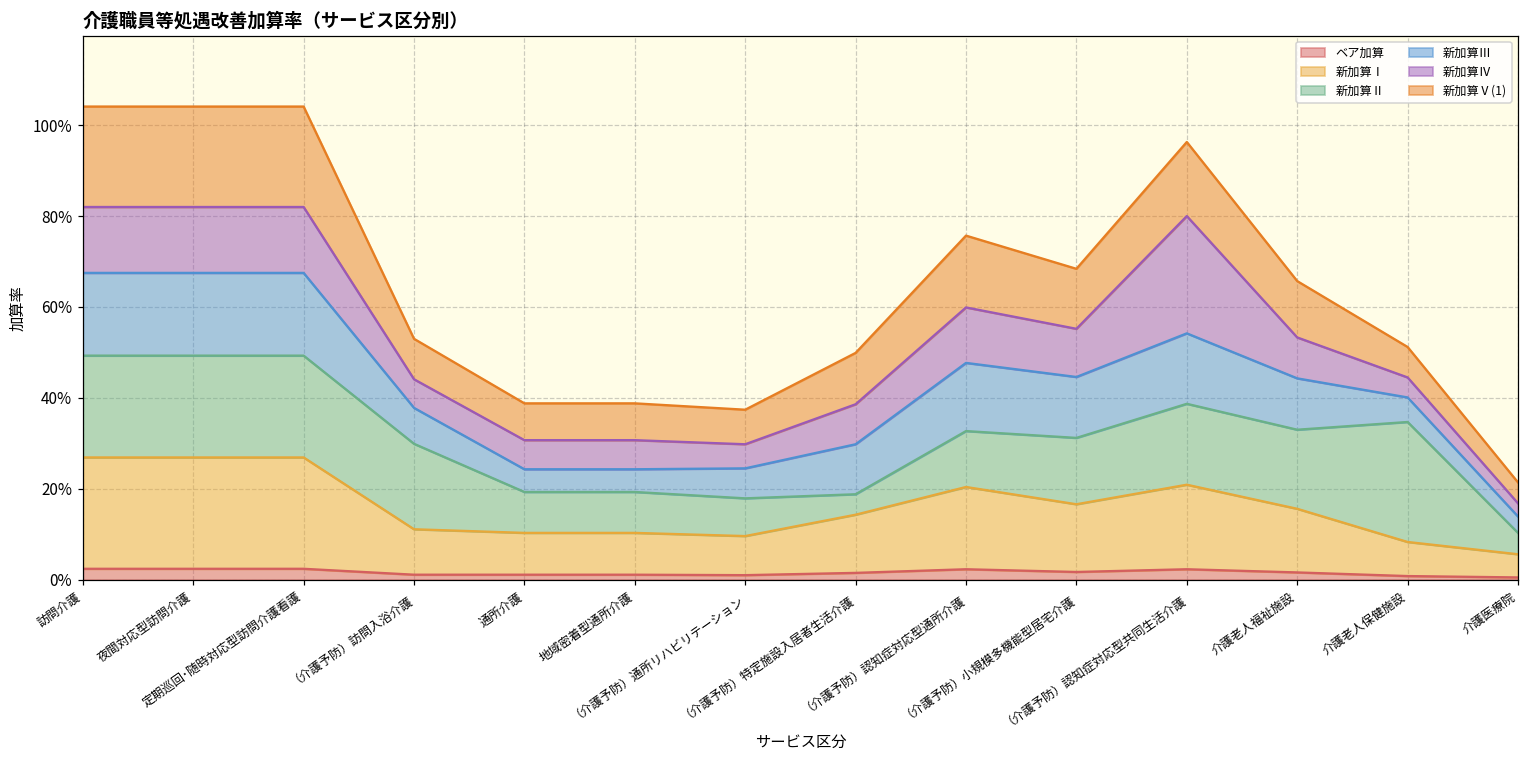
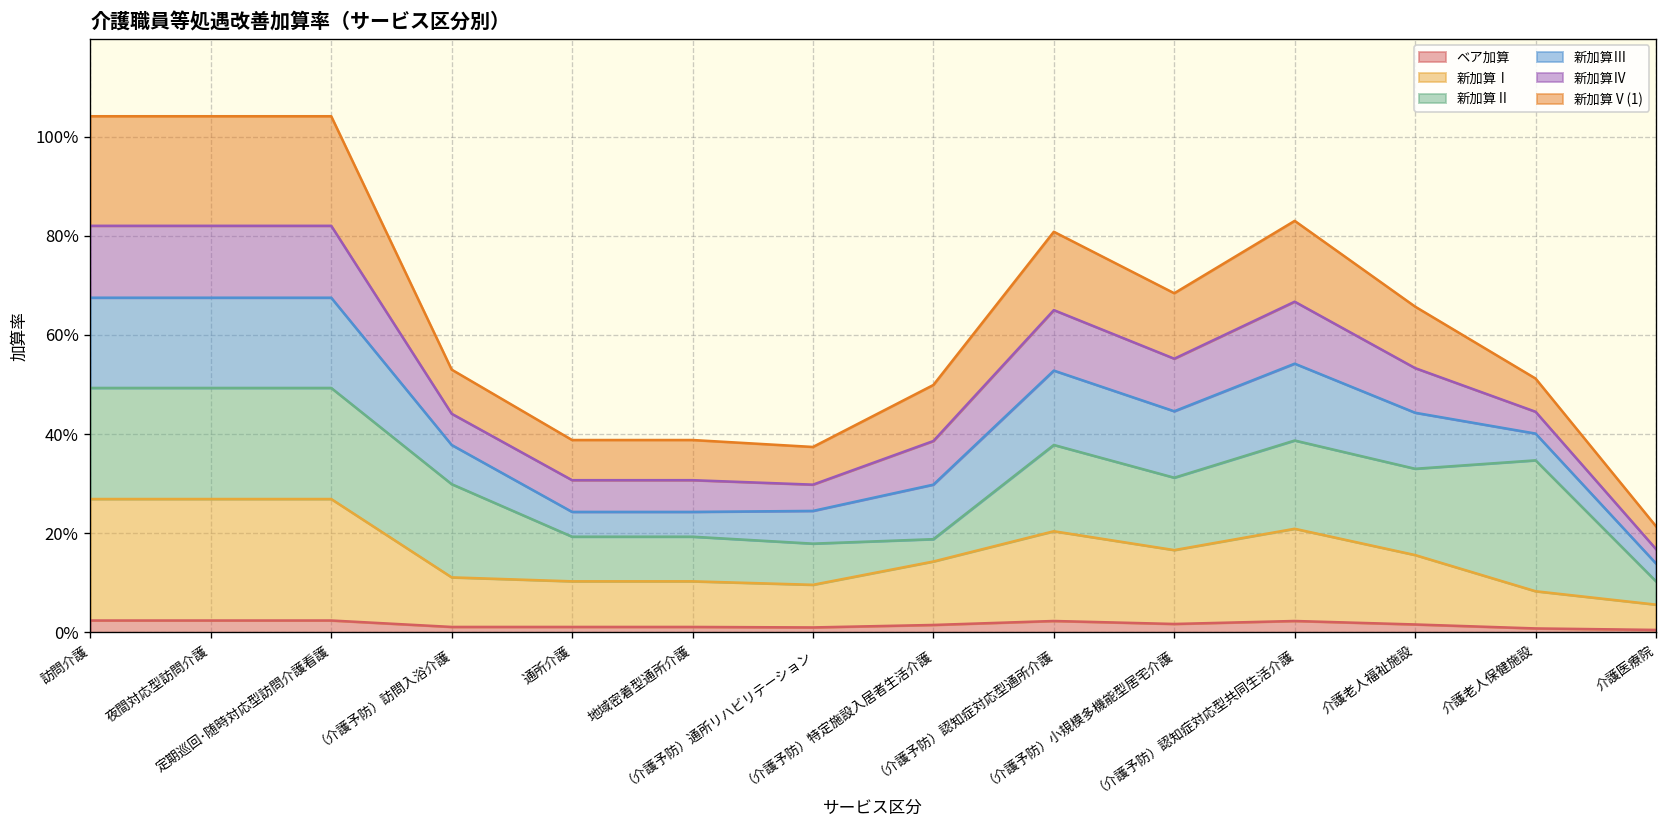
新加算Ⅱ, （介護予防）認知症対応型通所介護: 12% -> 17%
新加算Ⅳ, （介護予防）認知症対応型共同生活介護: 26% -> 13%
